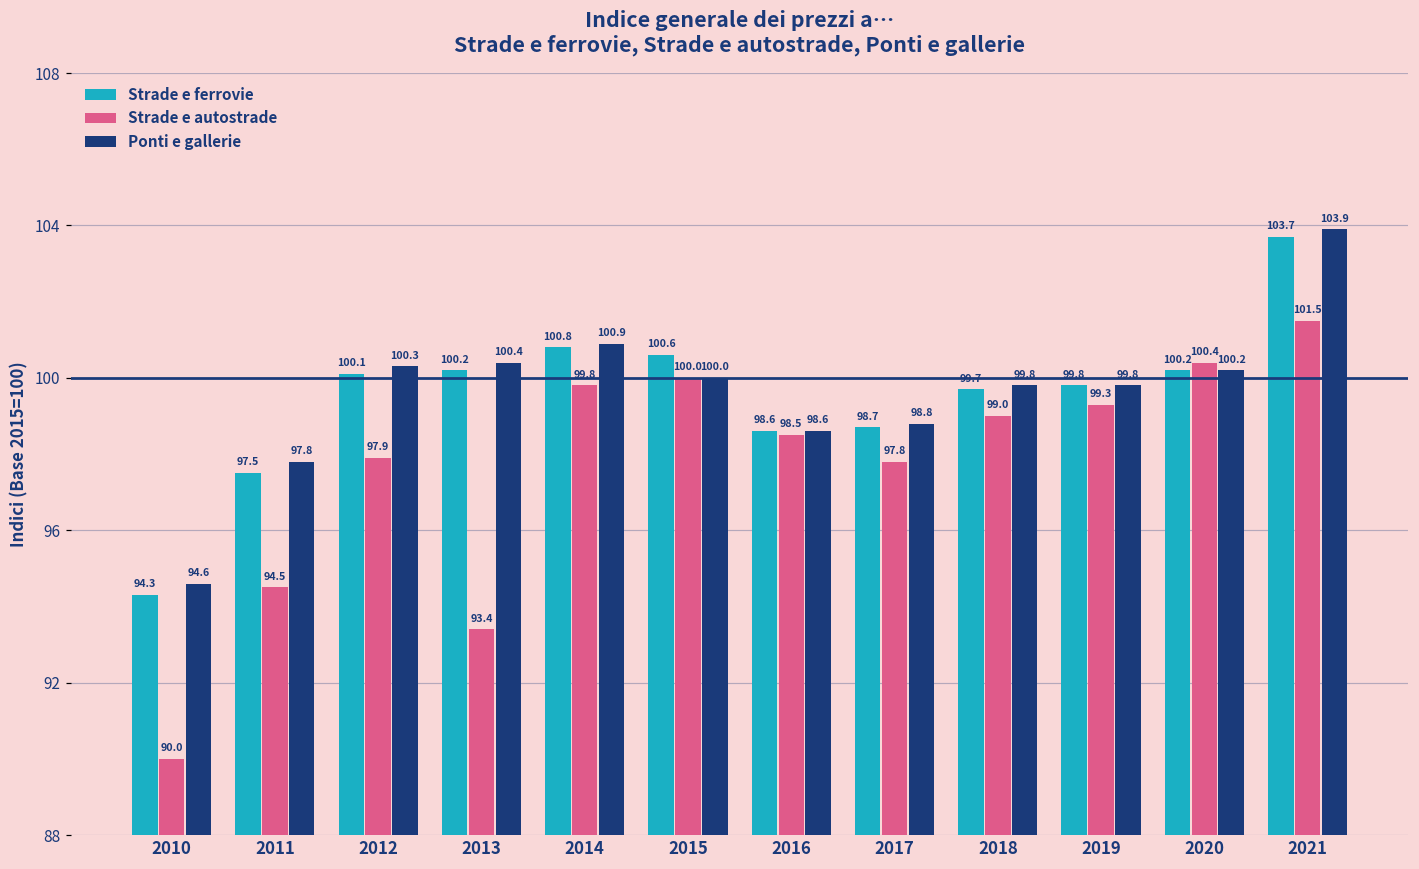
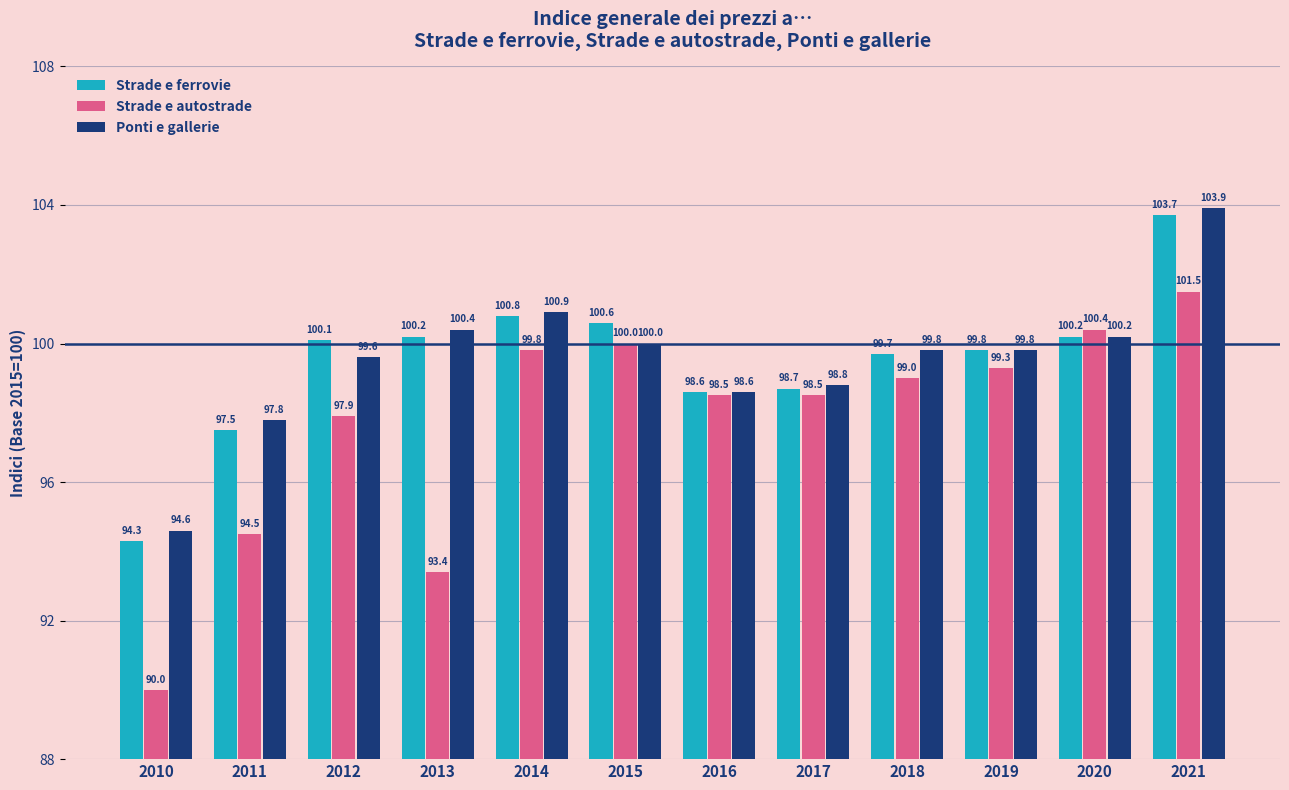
Ponti e gallerie, 2012: 100.3 -> 99.6
Strade e autostrade, 2017: 97.8 -> 98.5
